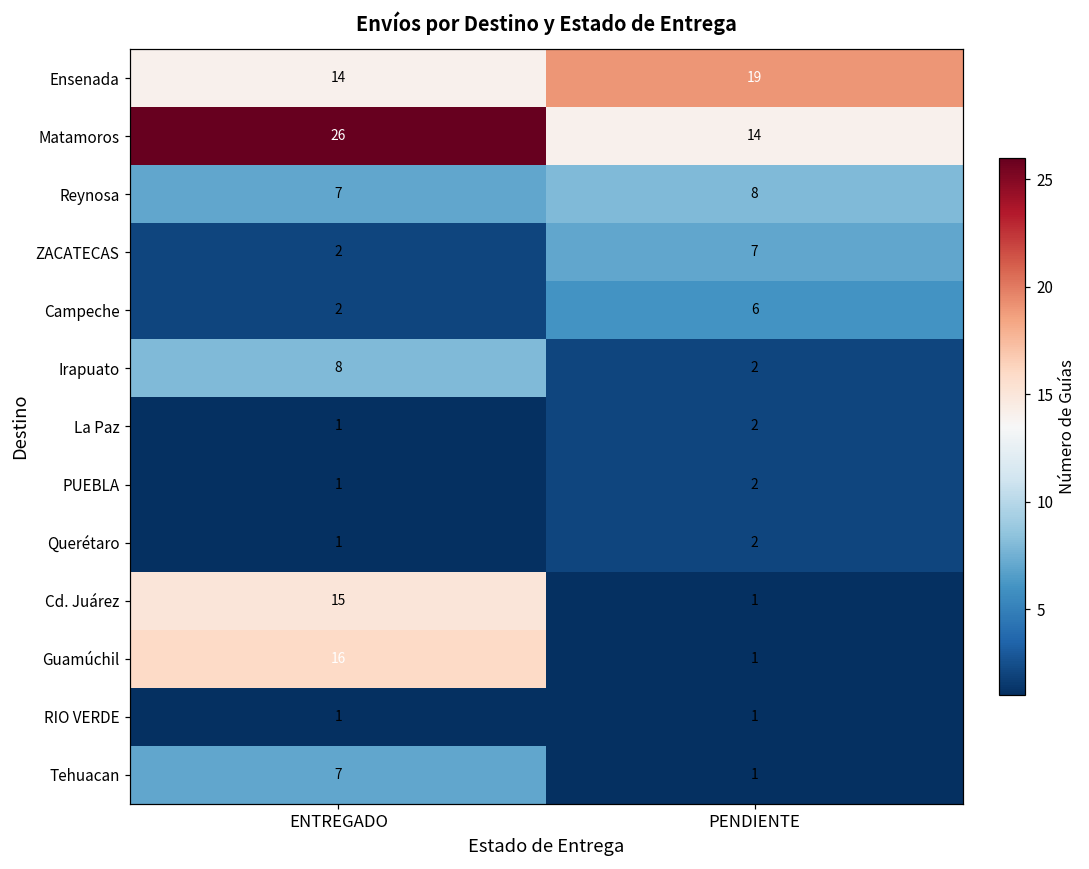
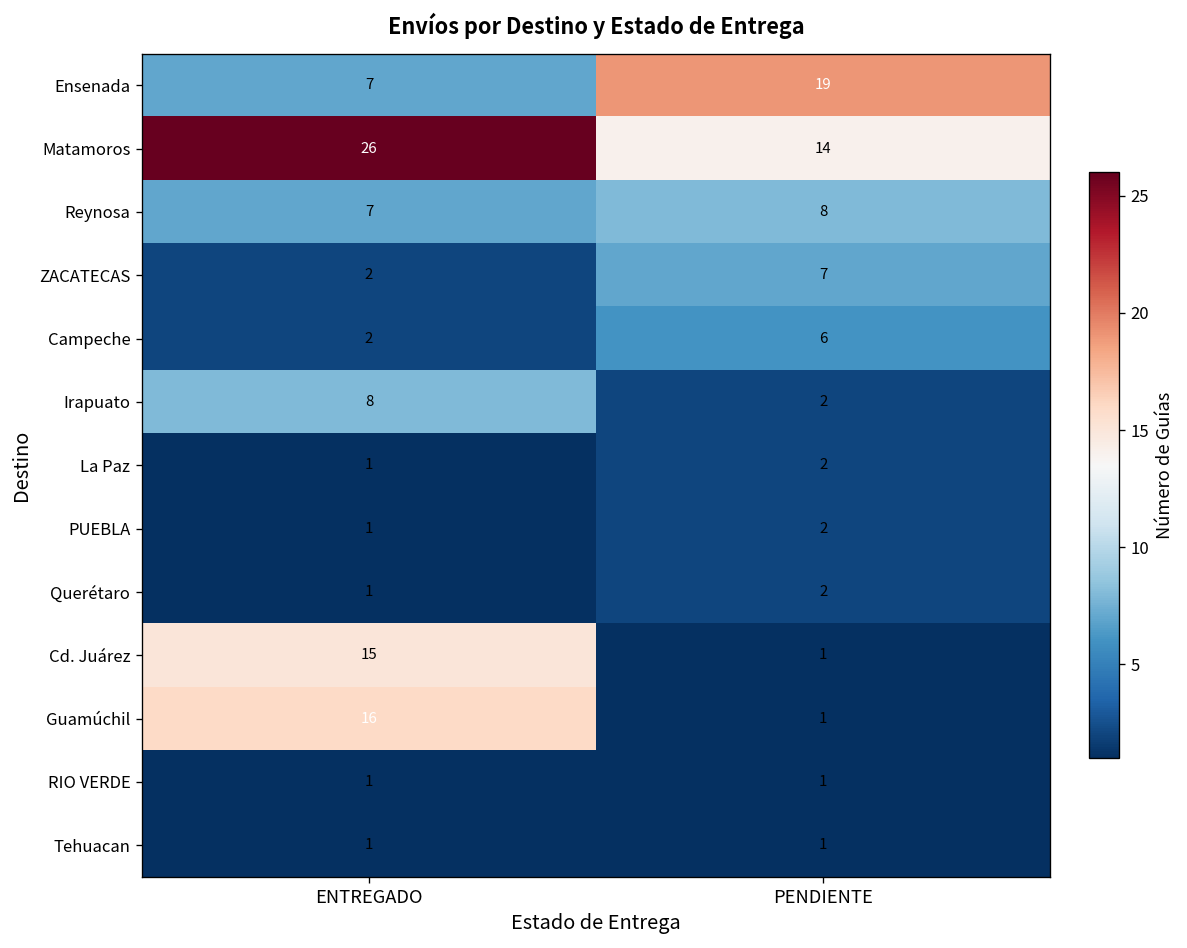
Ensenada, ENTREGADO: 14 -> 7
Tehuacan, ENTREGADO: 7 -> 1
